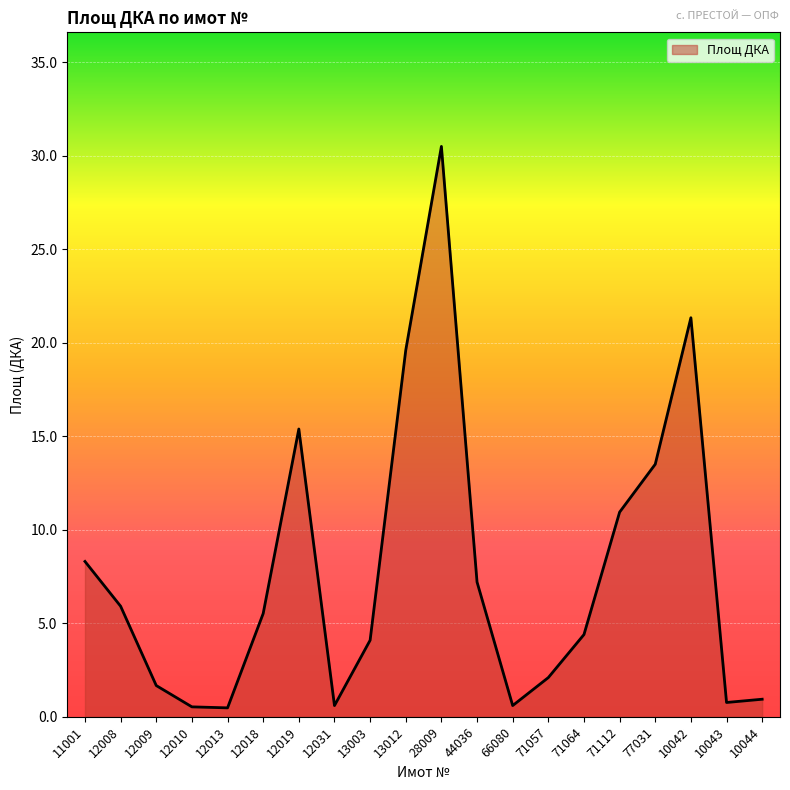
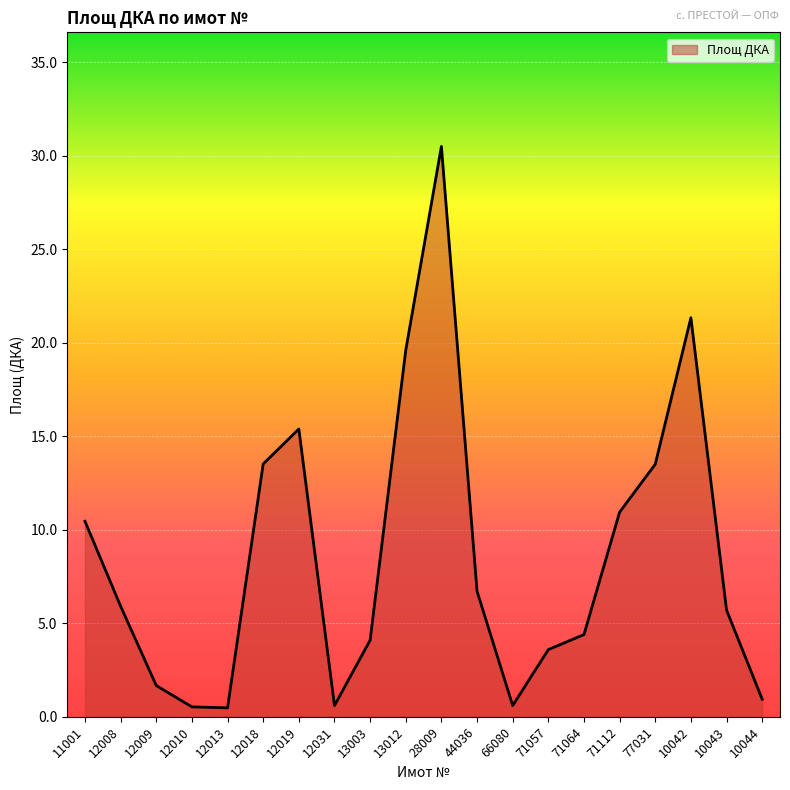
11001: 8.3 -> 10.5
12018: 5.5 -> 13.5
44036: 7.2 -> 6.7
71057: 2.1 -> 3.6
10043: 0.8 -> 5.7
